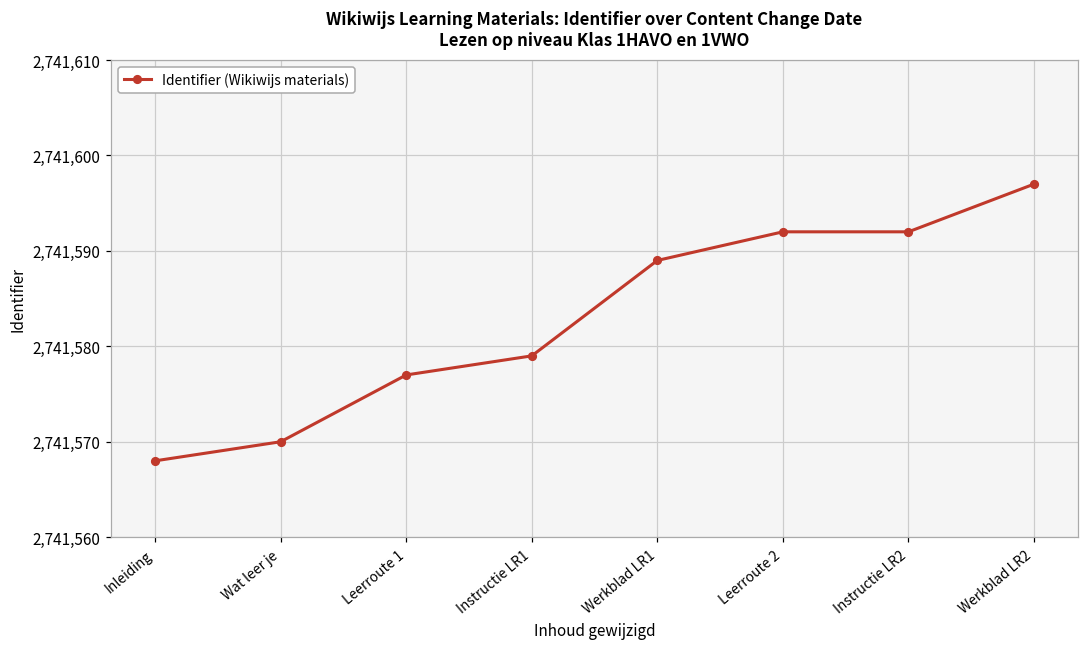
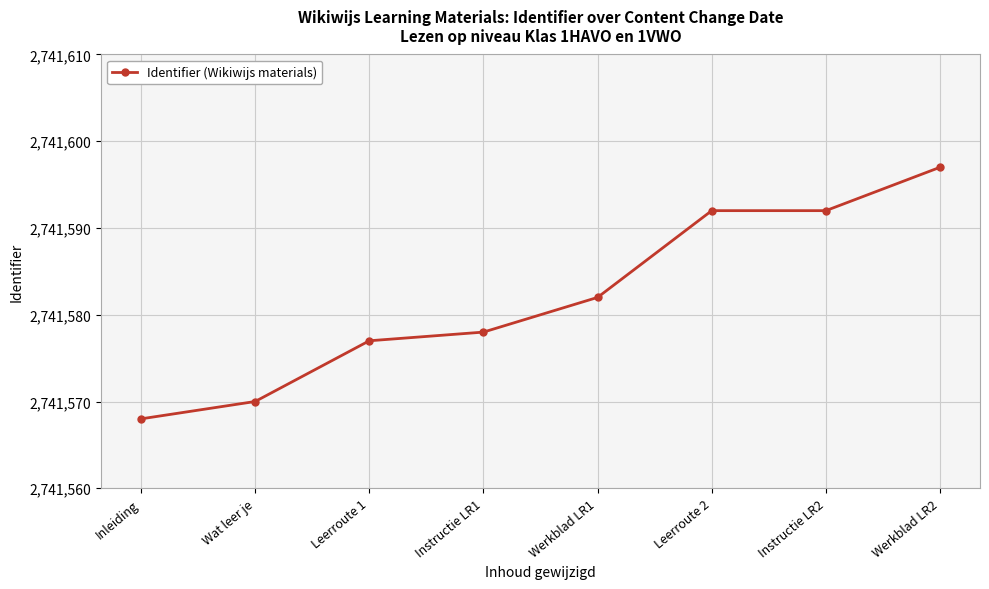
Instructie LR1: 2,741,579 -> 2,741,578
Werkblad LR1: 2,741,589 -> 2,741,582
